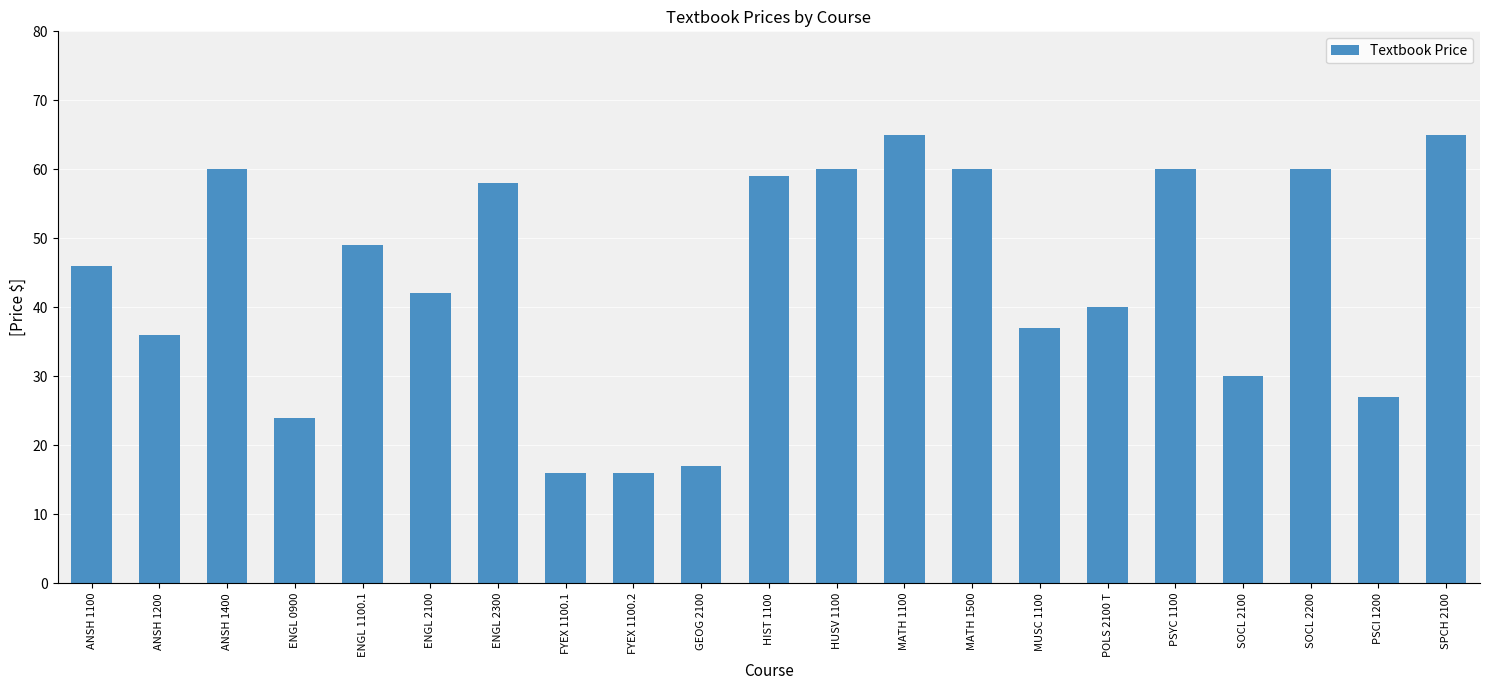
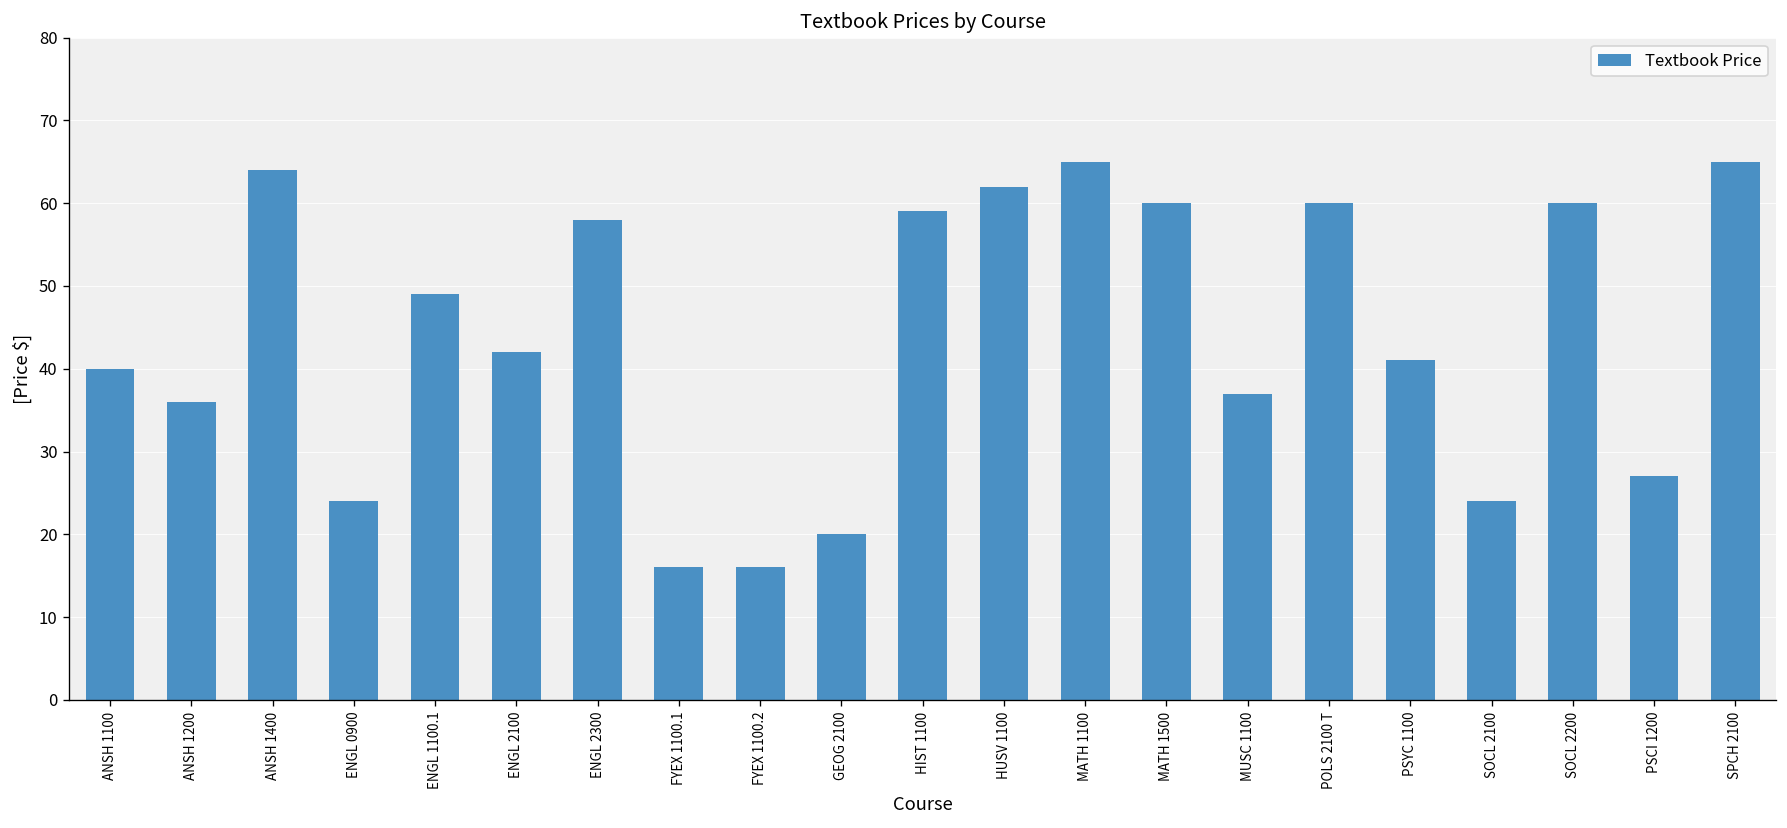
ANSH 1100: 46 -> 40
ANSH 1400: 60 -> 64
GEOG 2100: 17 -> 20
HUSV 1100: 60 -> 62
POLS 2100 T: 40 -> 60
PSYC 1100: 60 -> 41
SOCL 2100: 30 -> 24
